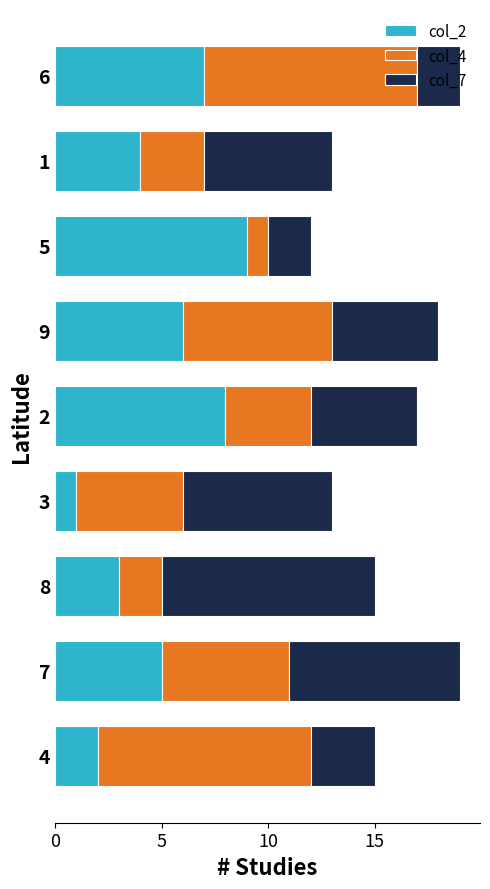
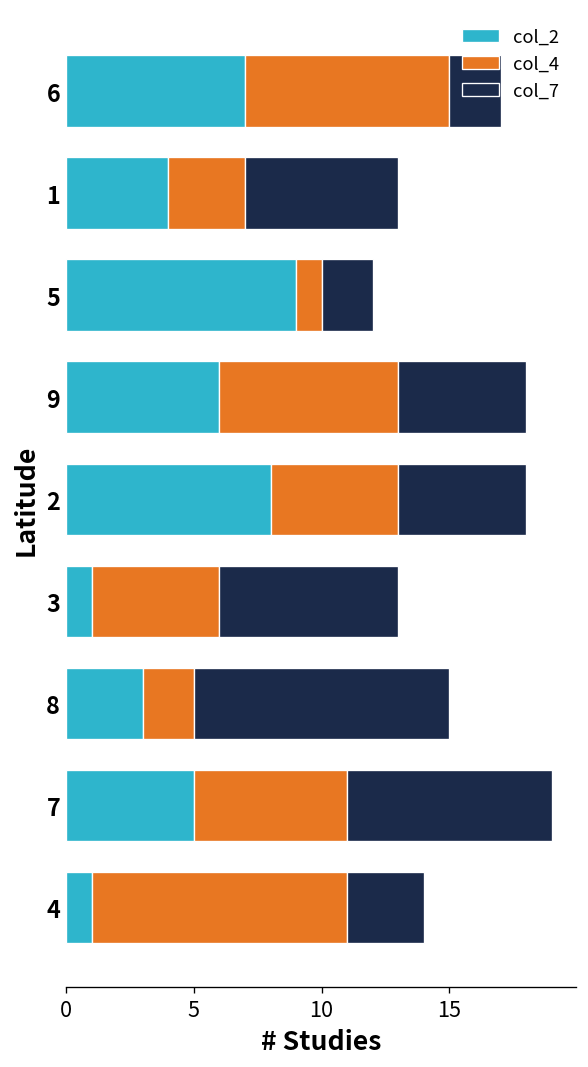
col_4, 6: 10 -> 8
col_4, 2: 4 -> 5
col_2, 4: 2 -> 1
